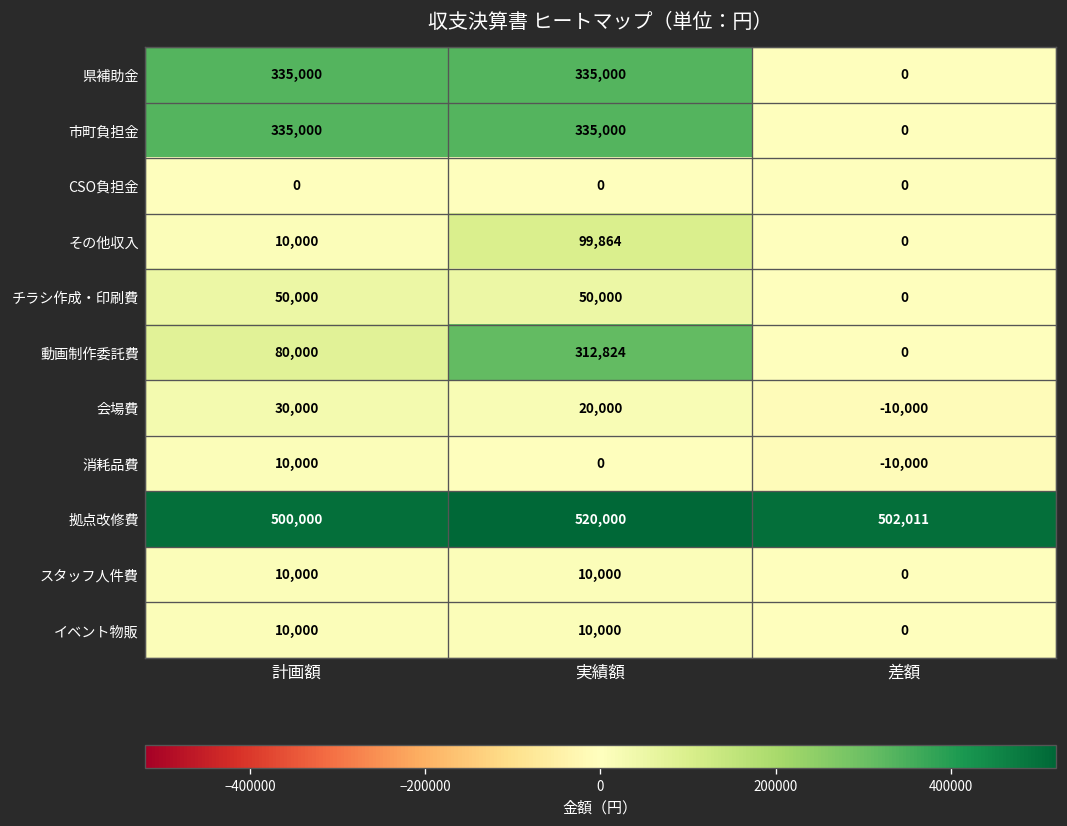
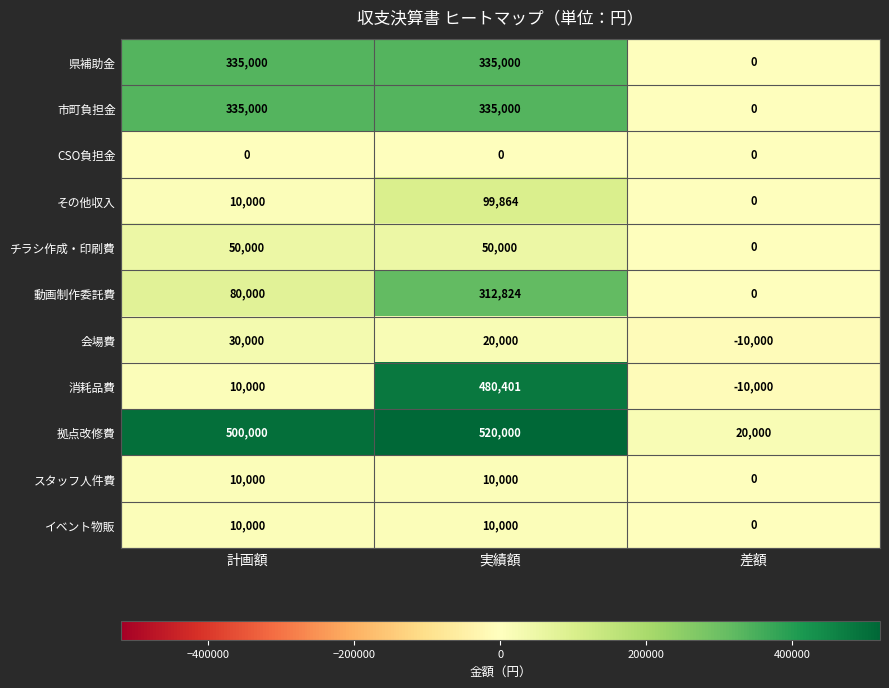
消耗品費, 実績額: 0 -> 480,401
拠点改修費, 差額: 502,011 -> 20,000
